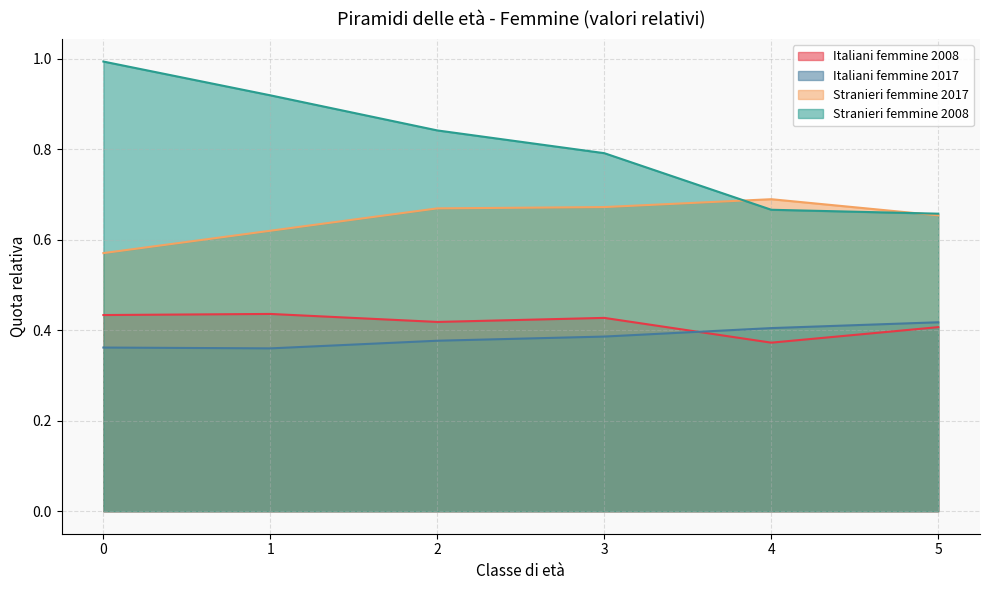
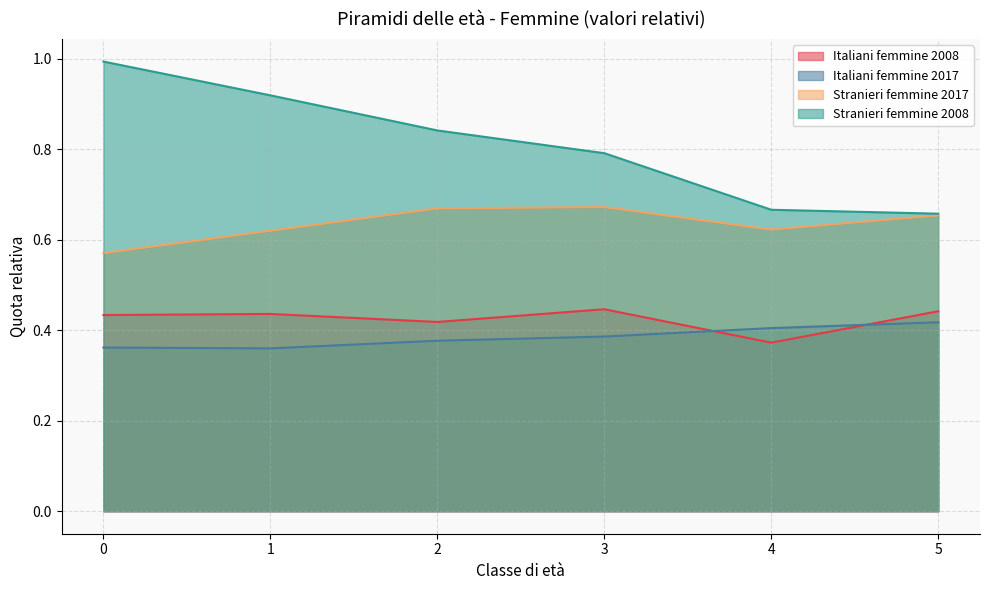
Italiani femmine 2008, 3: 0.43 -> 0.45
Stranieri femmine 2017, 4: 0.69 -> 0.62
Italiani femmine 2008, 5: 0.41 -> 0.44
